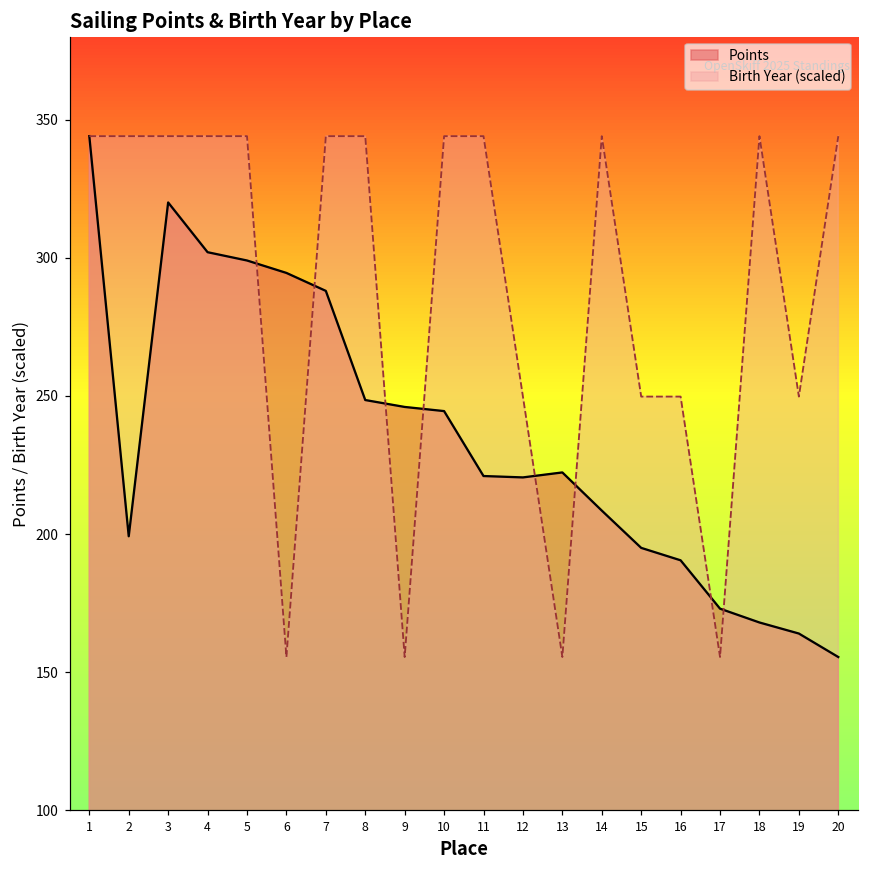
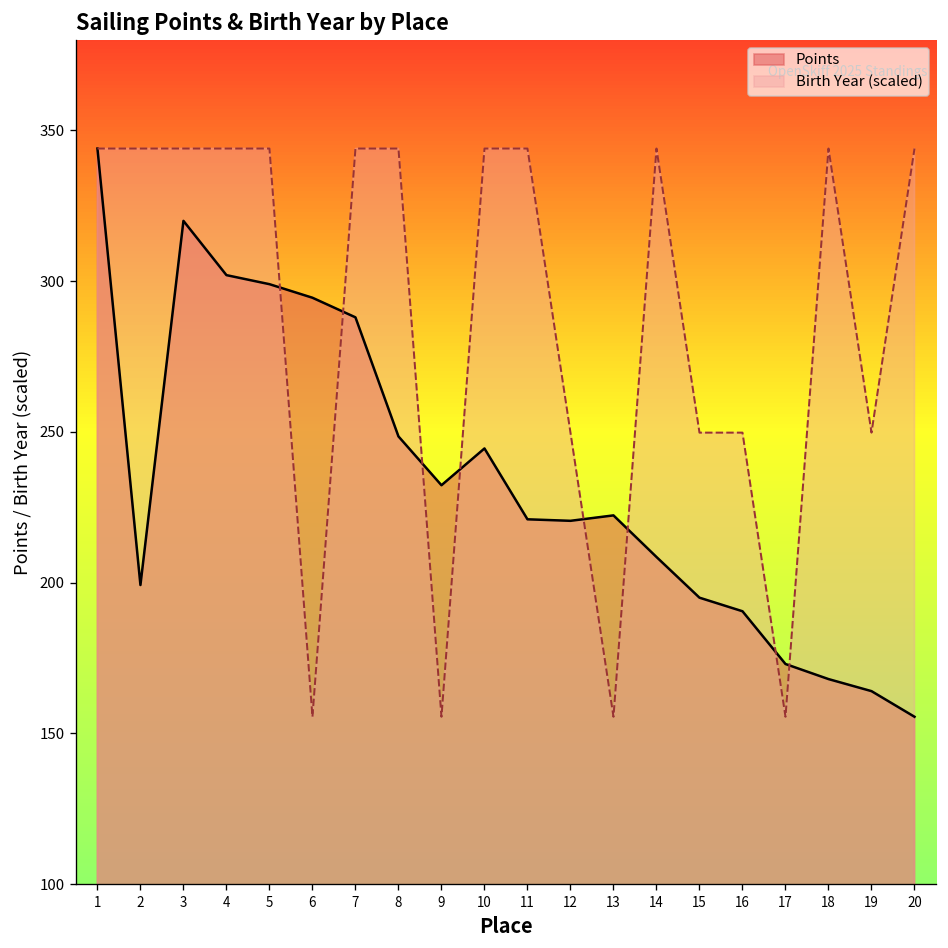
Points, 9: 246 -> 232
